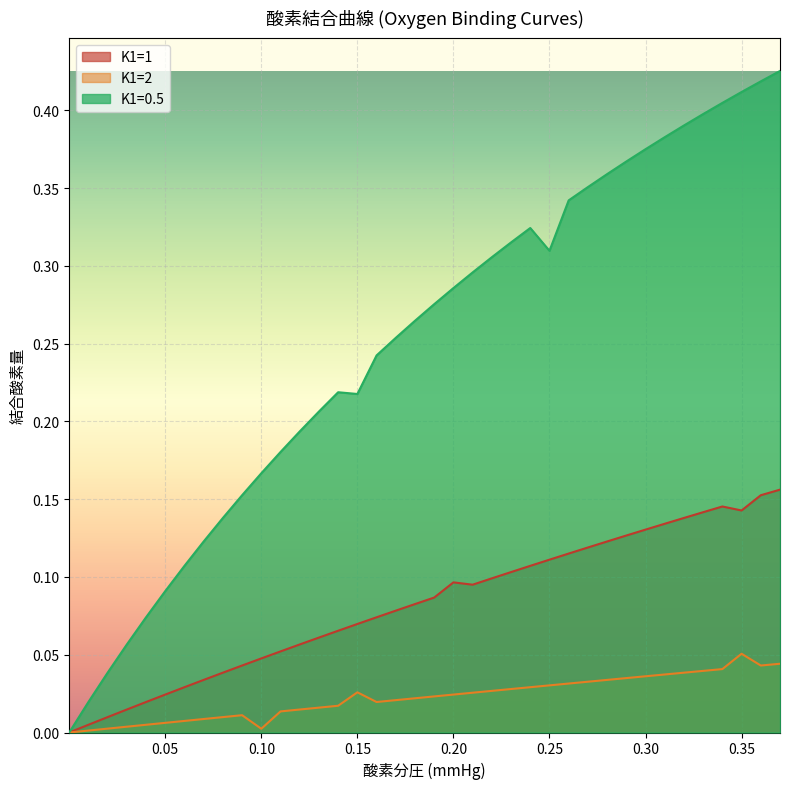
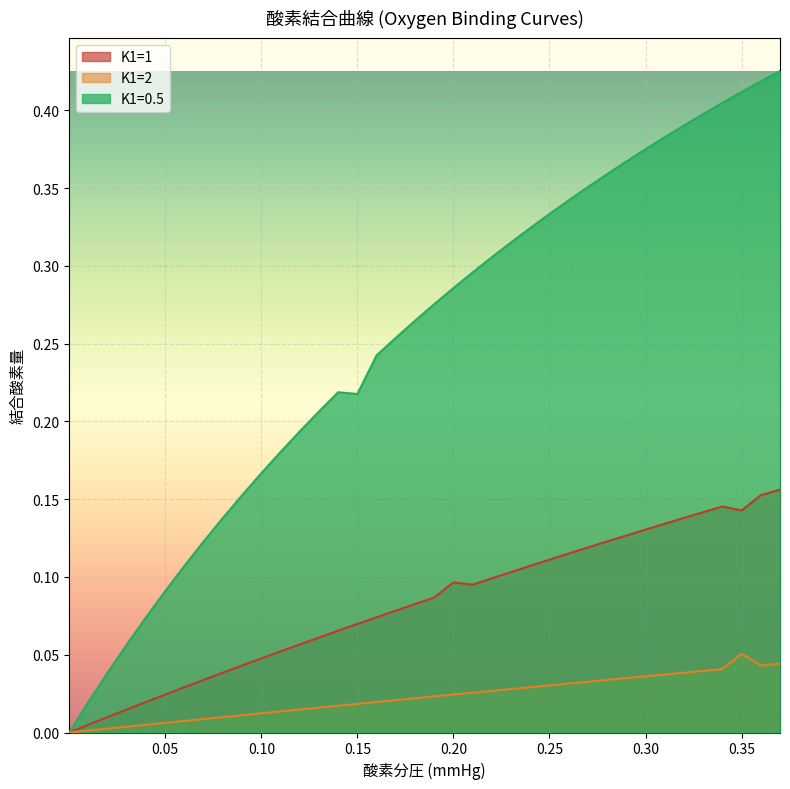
K1=2, 0.10: 0.002 -> 0.012
K1=2, 0.15: 0.026 -> 0.018
K1=0.5, 0.25: 0.310 -> 0.333
